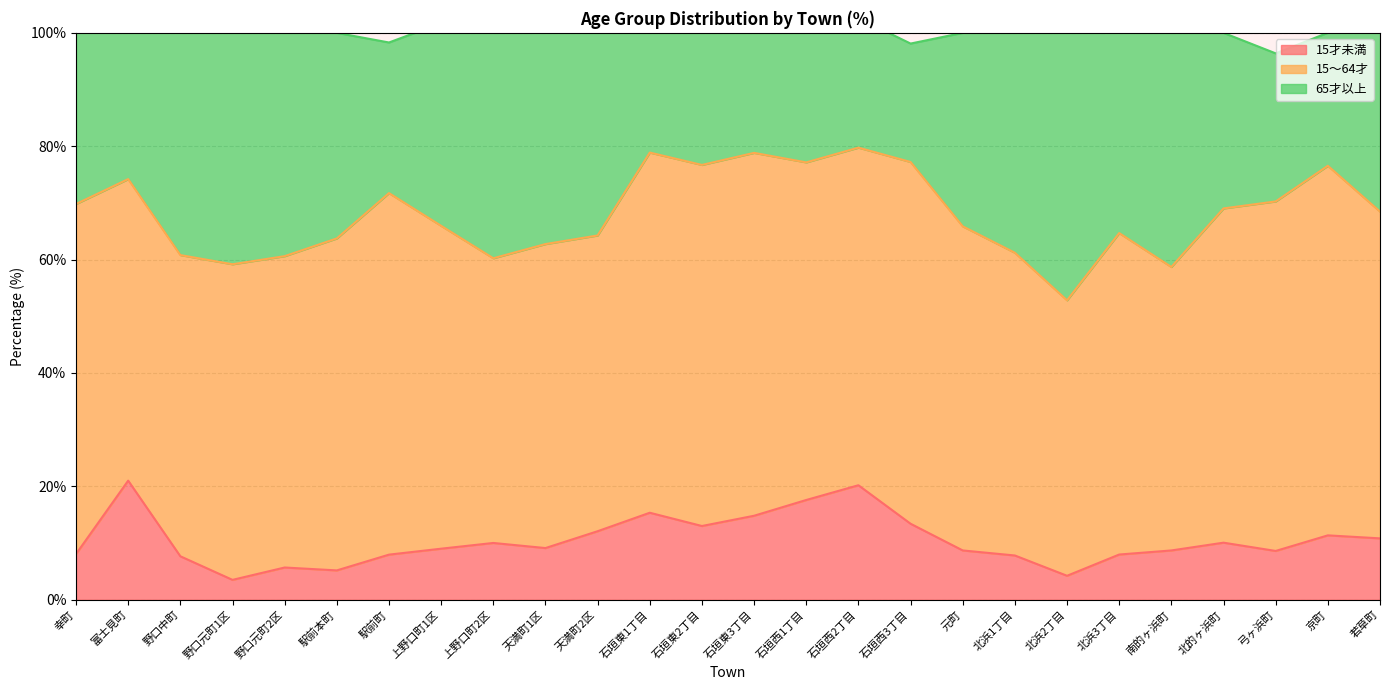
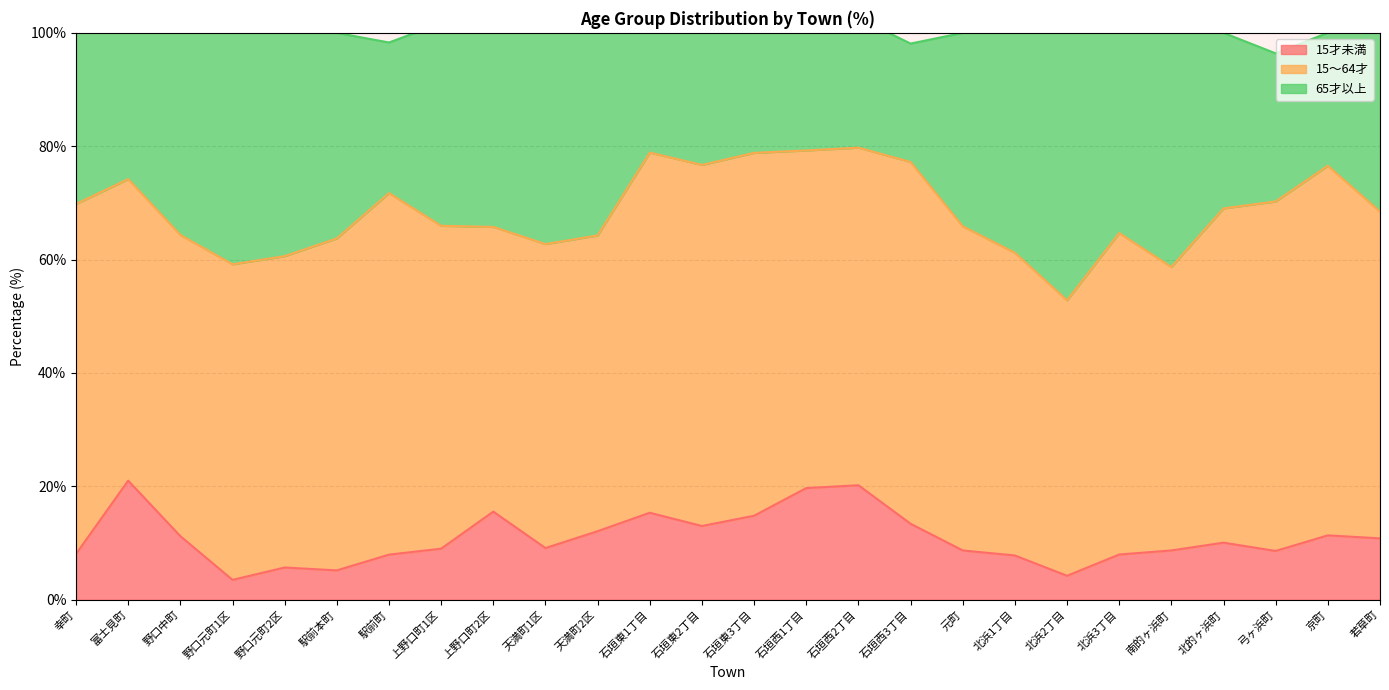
15才未満, 野口中町: 8% -> 11%
15才未満, 上野口町2区: 10% -> 16%
15才未満, 石垣西1丁目: 18% -> 20%
